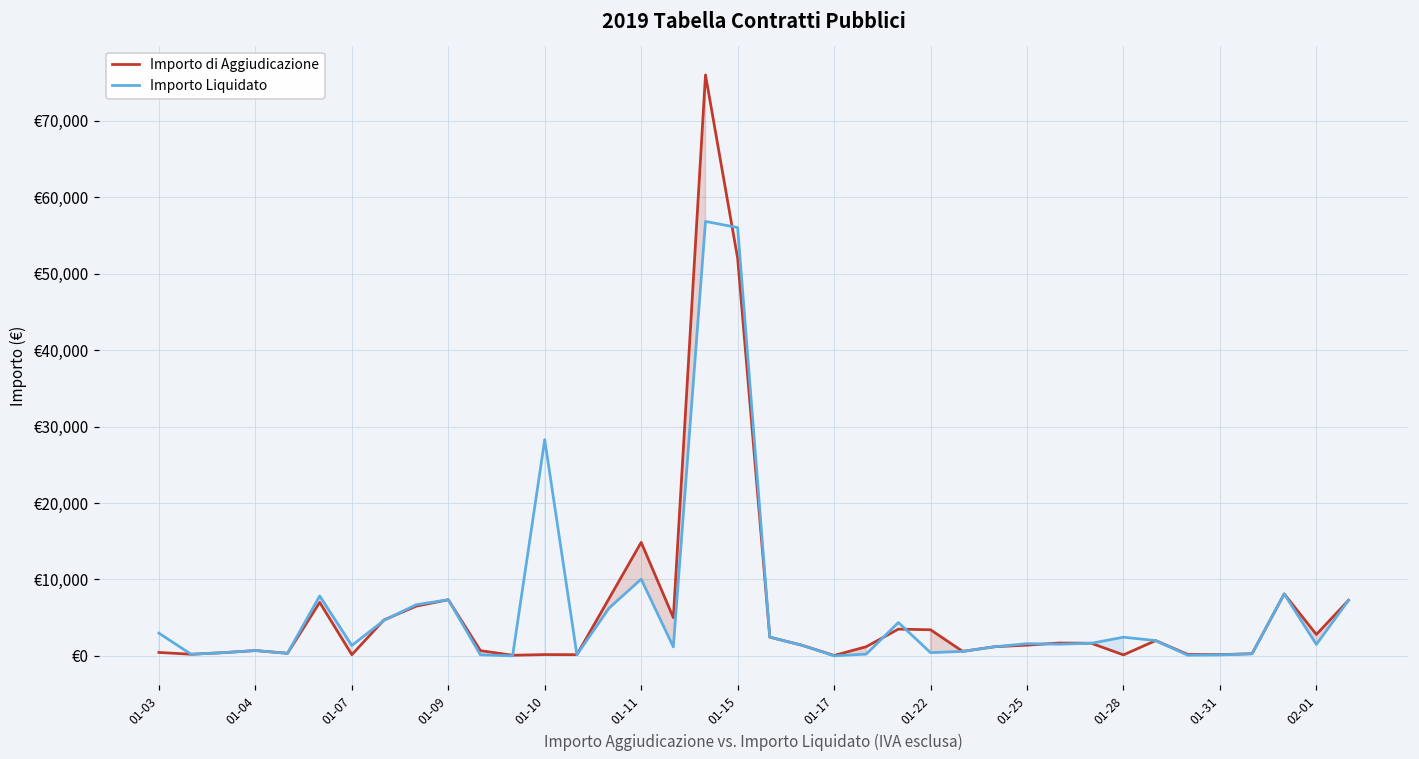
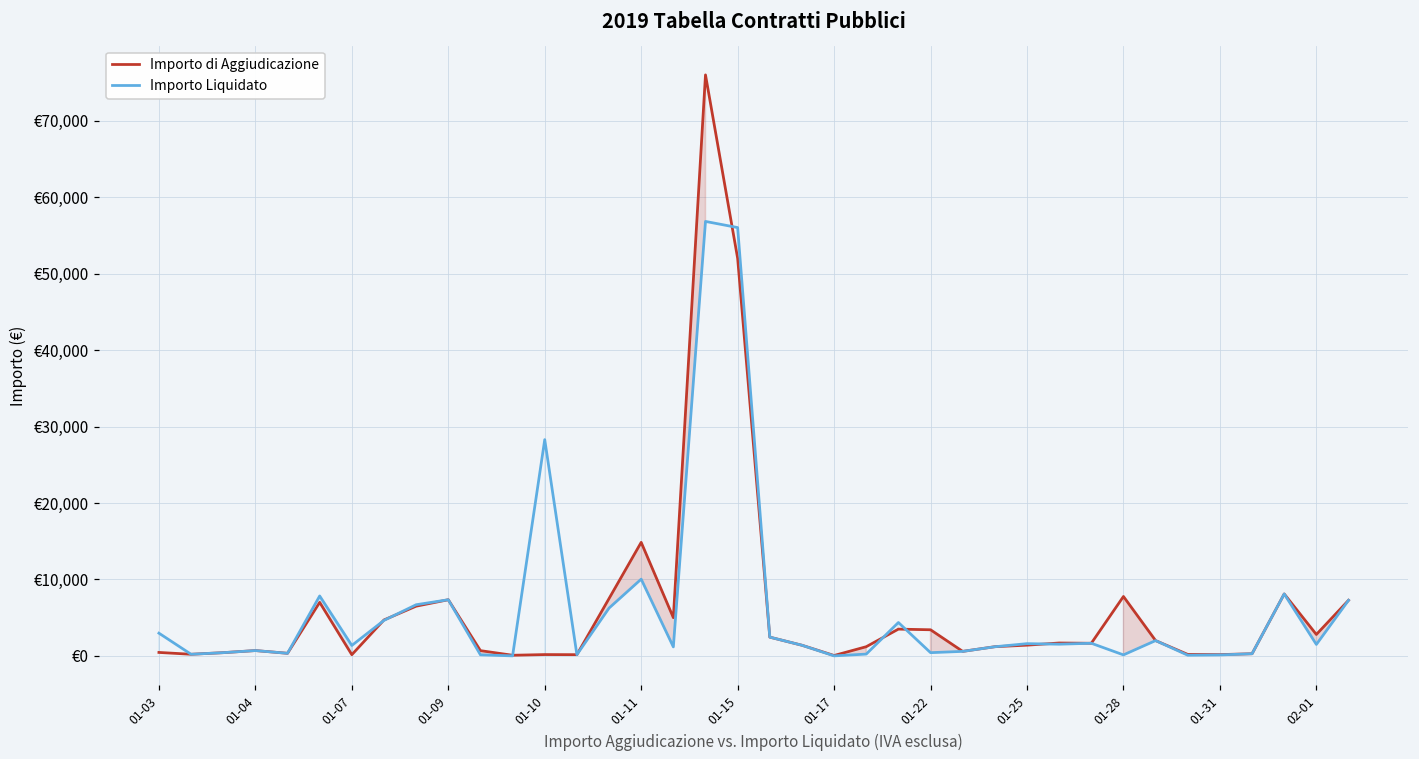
Importo di Aggiudicazione, 01-28: €0 -> €8,000
Importo Liquidato, 01-28: €2,000 -> €0
